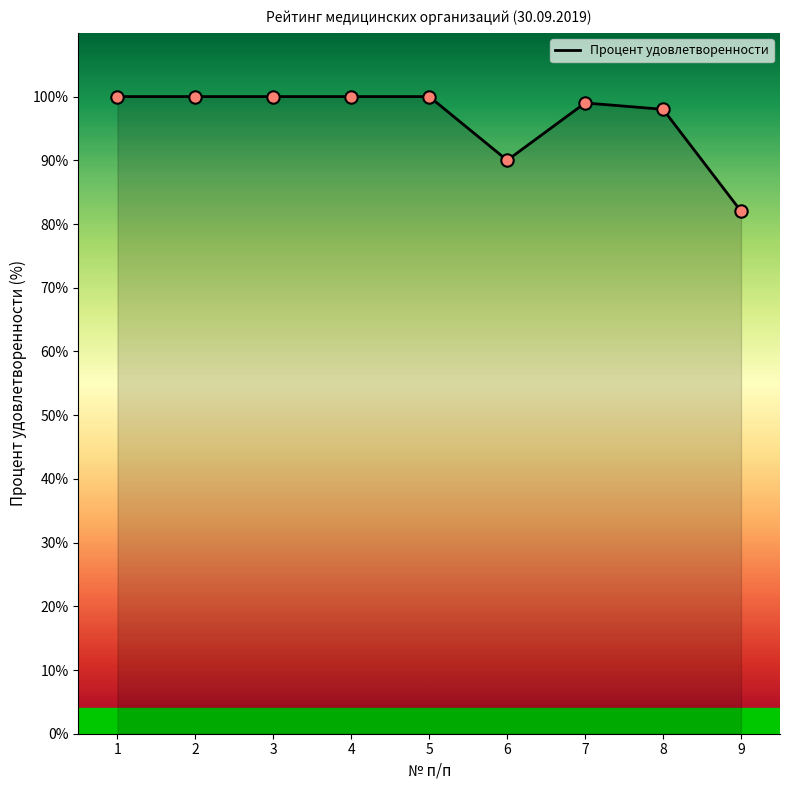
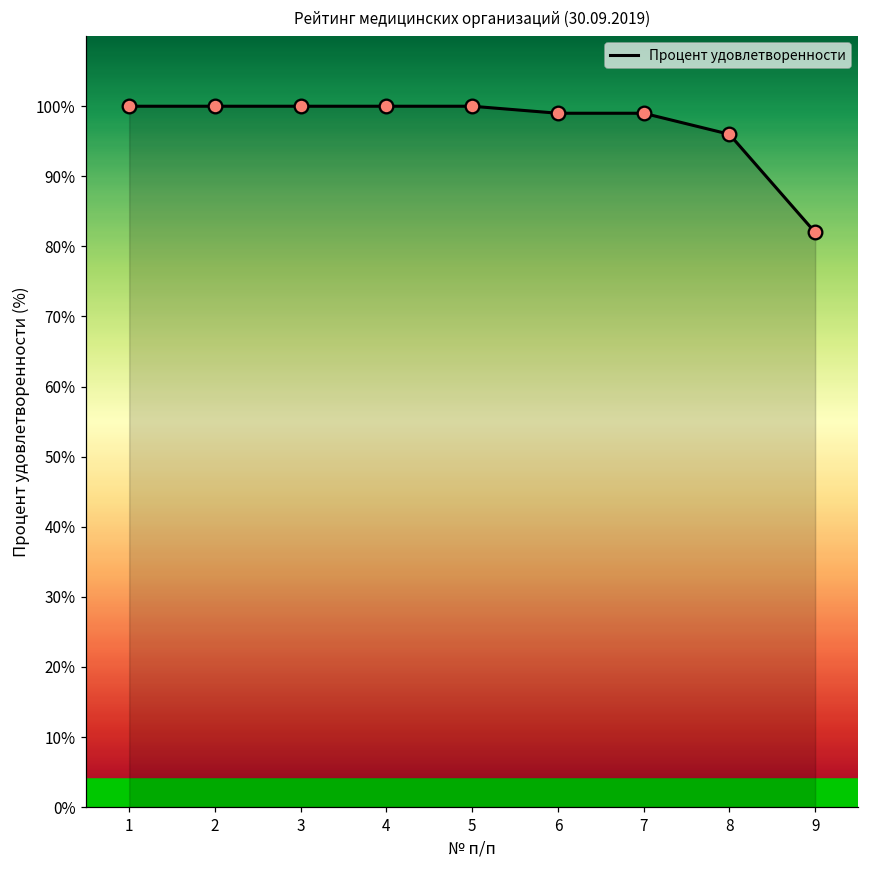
6: 90% -> 99%
8: 98% -> 96%
